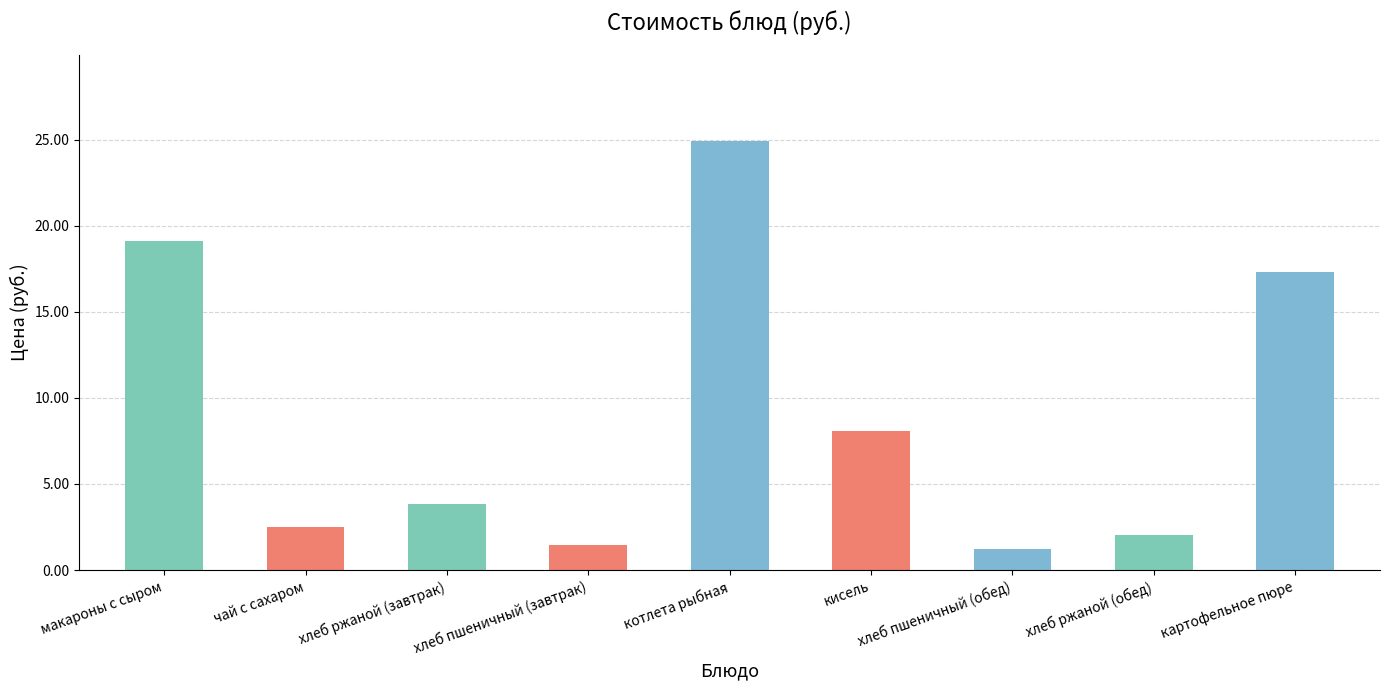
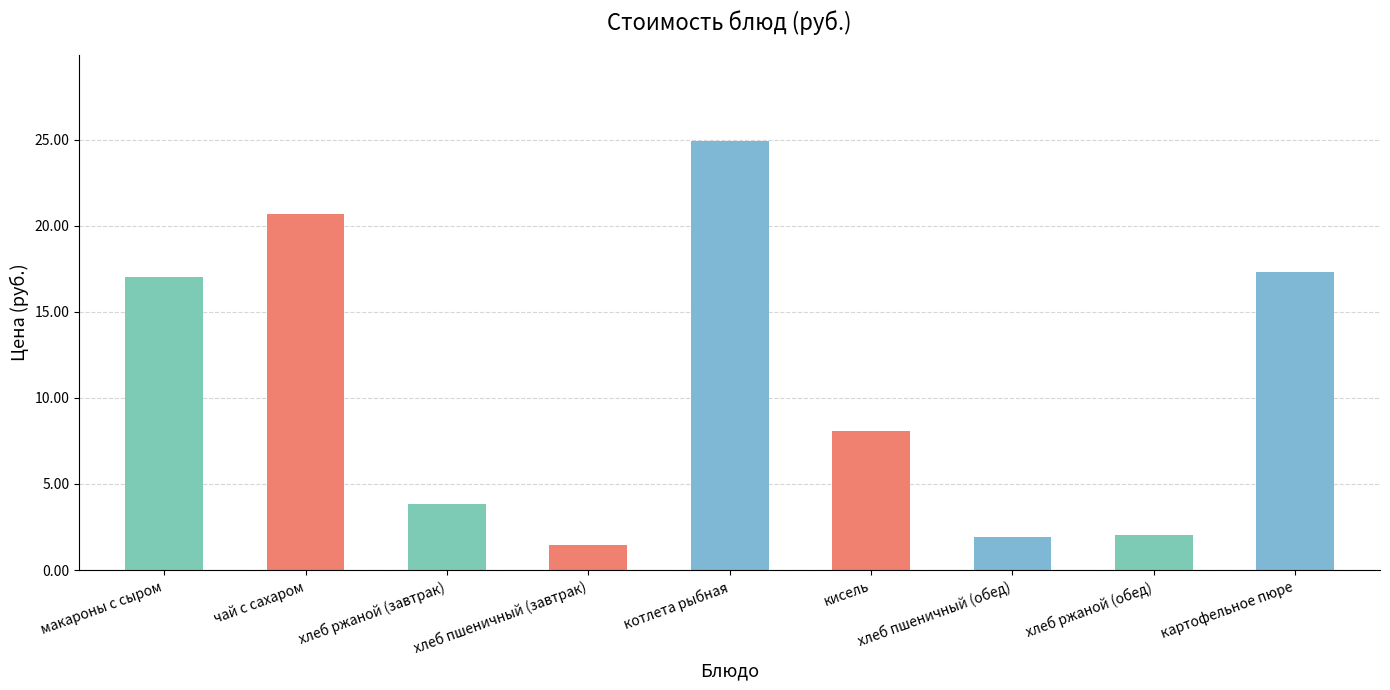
макароны с сыром: 19.1 -> 17.0
чай с сахаром: 2.5 -> 20.7
хлеб пшеничный (обед): 1.3 -> 1.9
